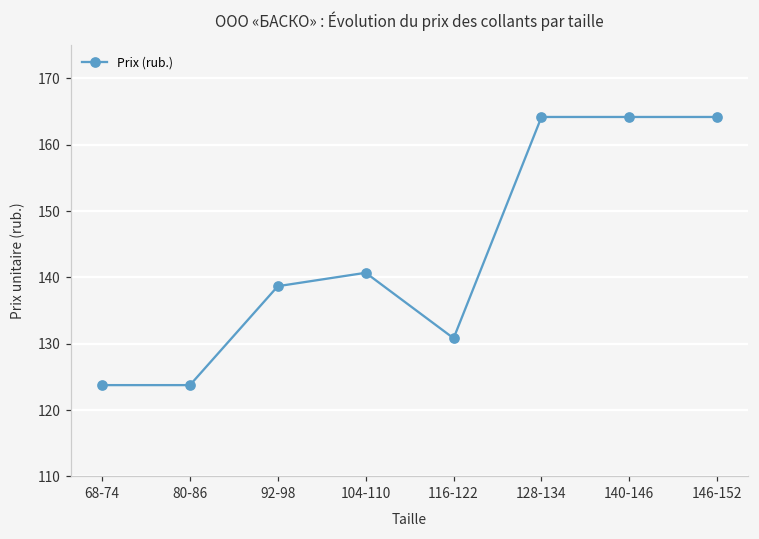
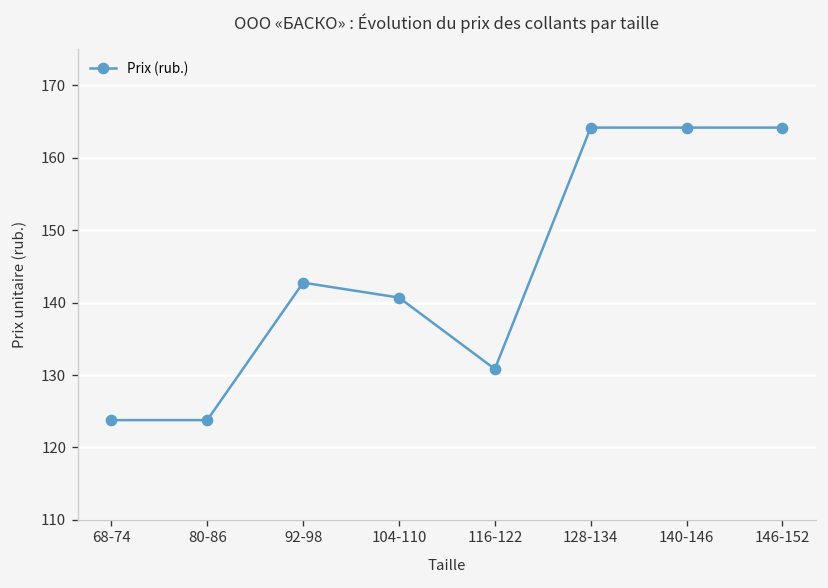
92-98: 139 -> 143
